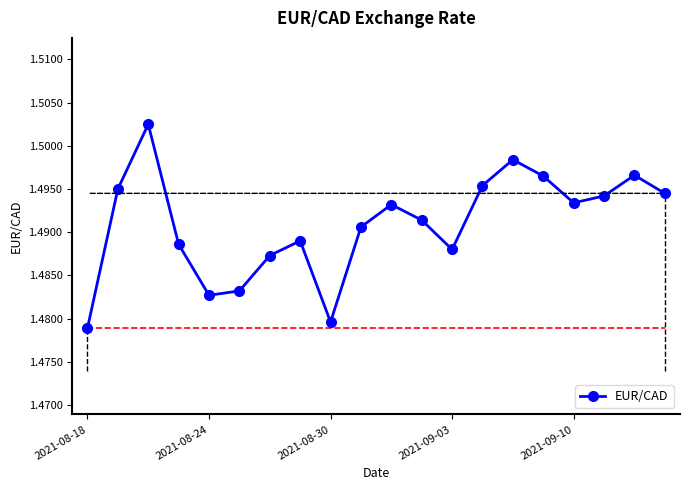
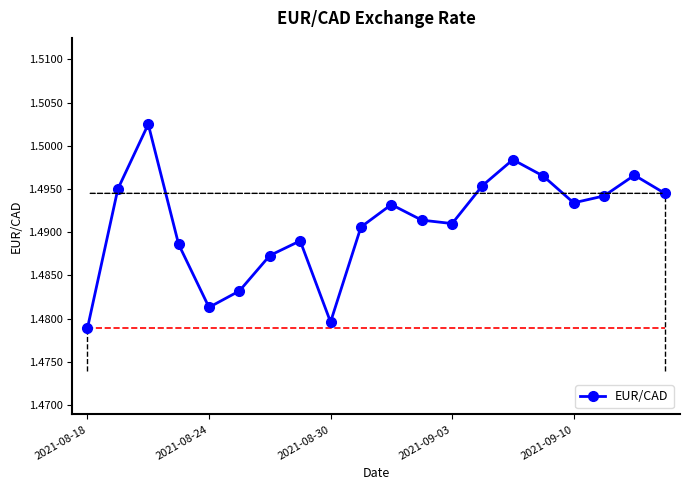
EUR/CAD, 2021-08-24: 1.483 -> 1.481
EUR/CAD, 2021-09-03: 1.488 -> 1.491
